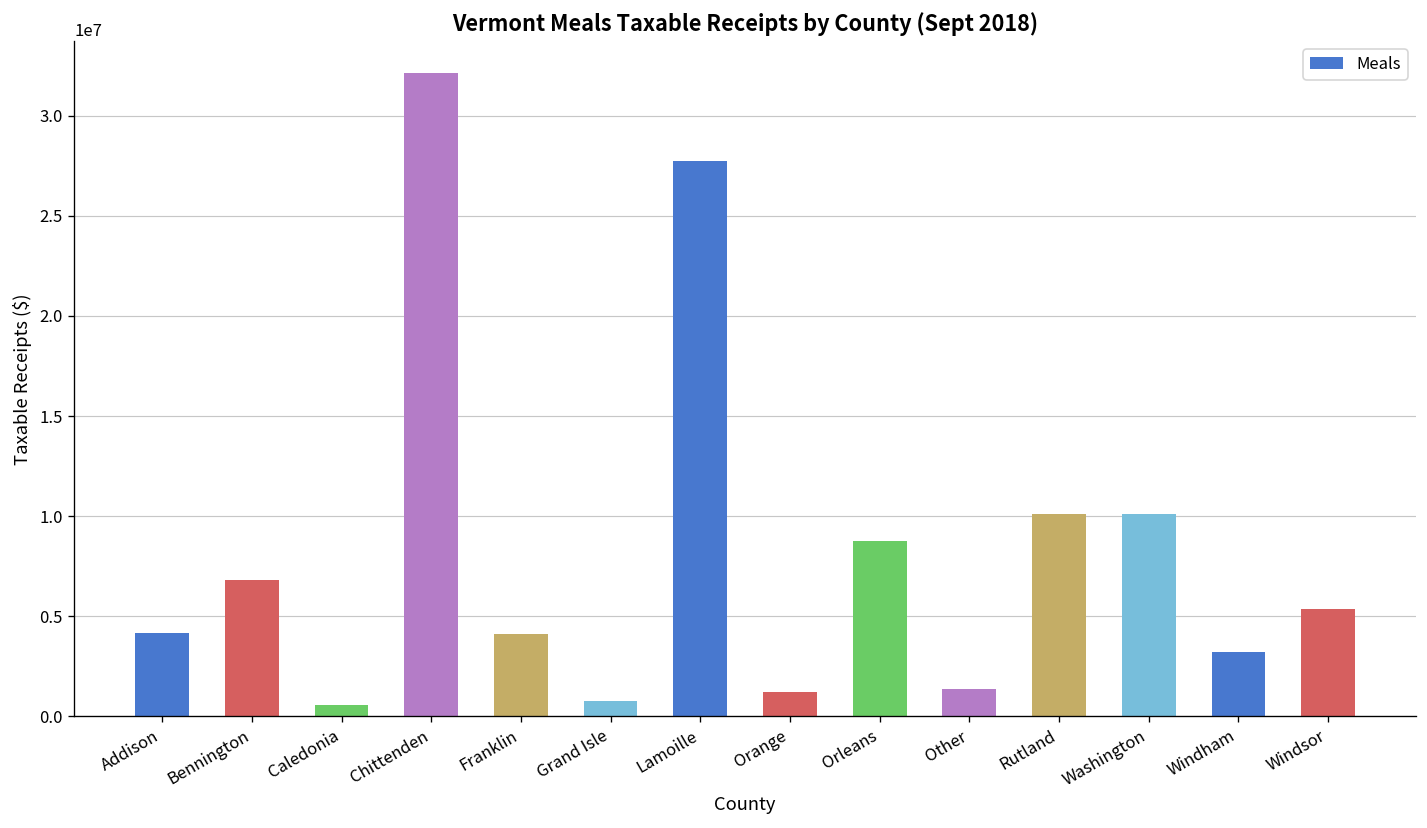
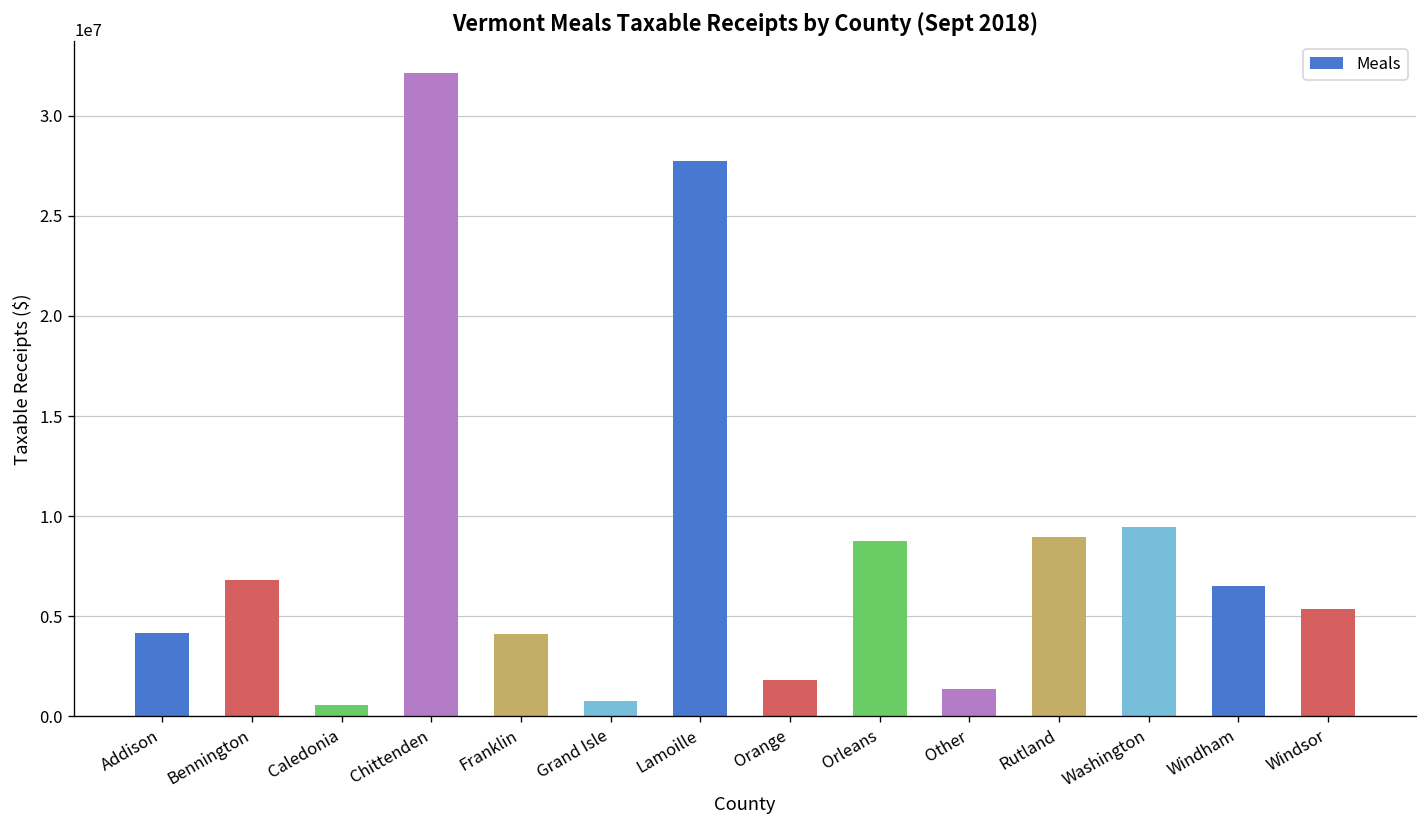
Orange: 1200000 -> 1800000
Rutland: 10100000 -> 8900000
Washington: 10100000 -> 9400000
Windham: 3200000 -> 6500000
